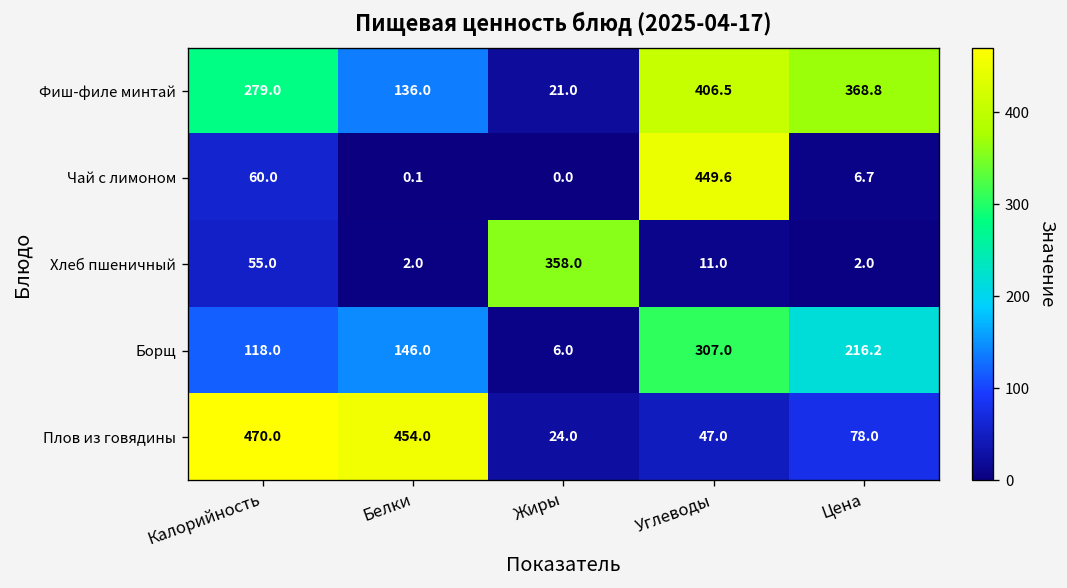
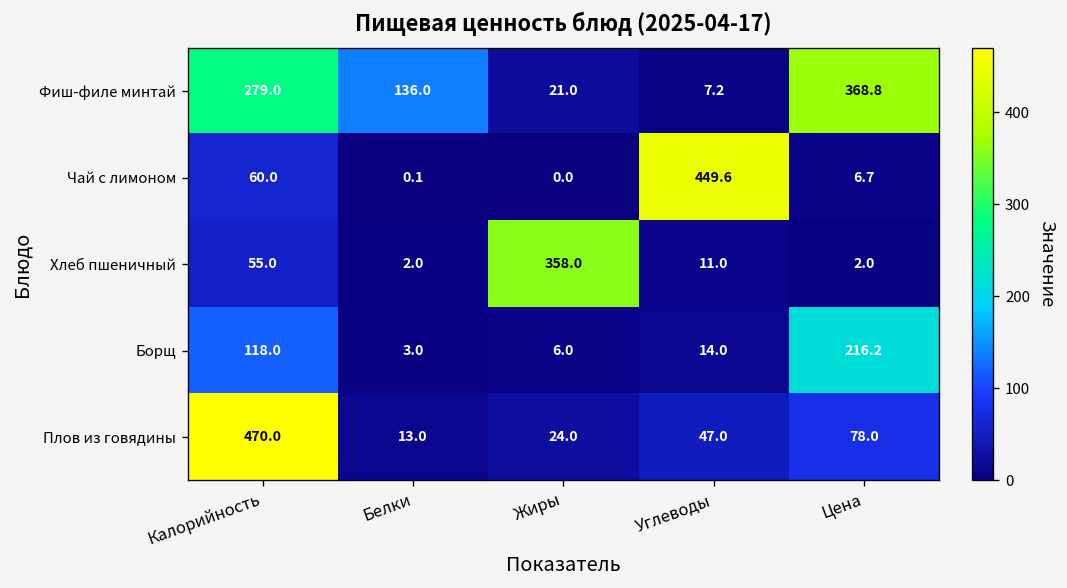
Фиш-филе минтай, Углеводы: 406.5 -> 7.2
Борщ, Белки: 146.0 -> 3.0
Борщ, Углеводы: 307.0 -> 14.0
Плов из говядины, Белки: 454.0 -> 13.0
